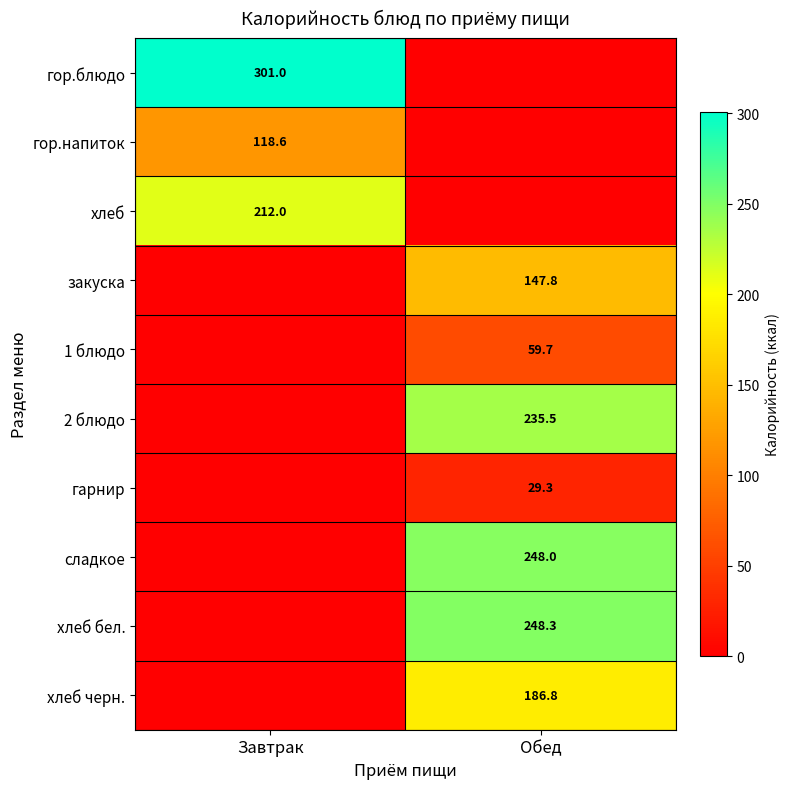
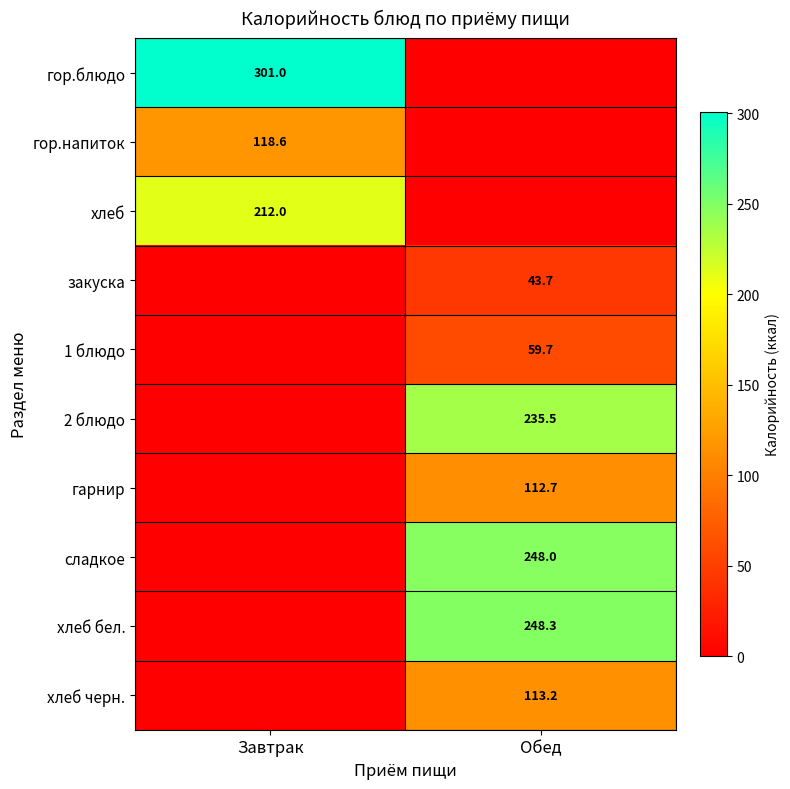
закуска, Обед: 147.8 -> 43.7
гарнир, Обед: 29.3 -> 112.7
хлеб черн., Обед: 186.8 -> 113.2
